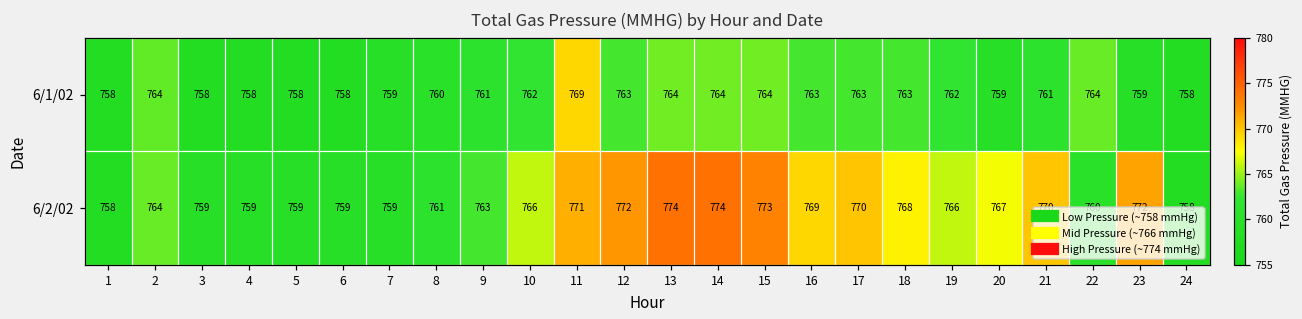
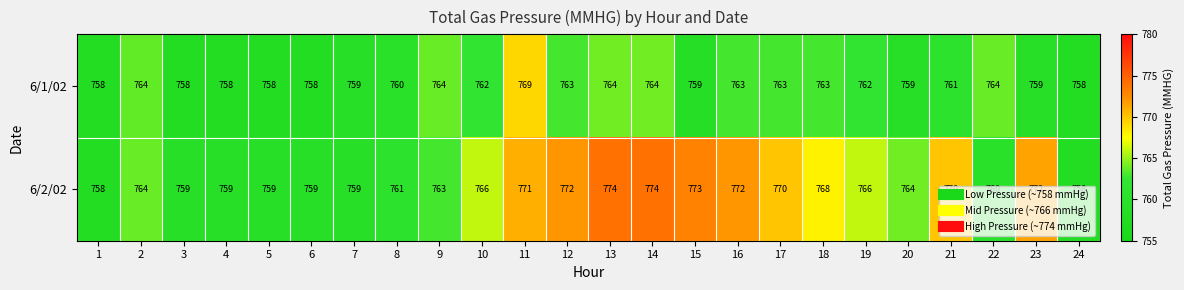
6/1/02, 9: 761 -> 764
6/1/02, 15: 764 -> 759
6/2/02, 16: 769 -> 772
6/2/02, 20: 767 -> 764
